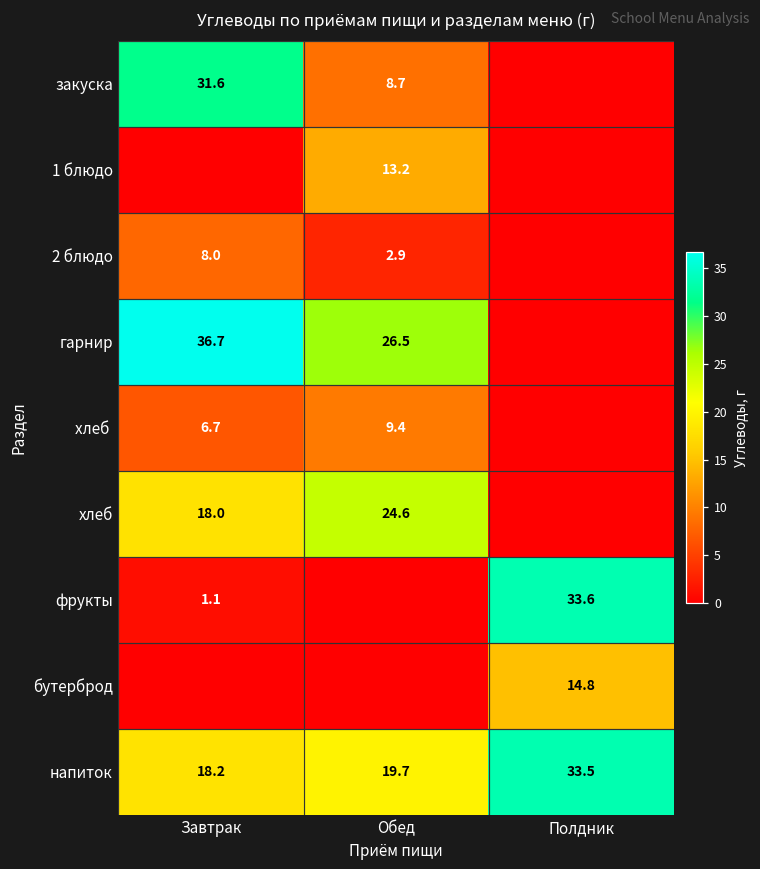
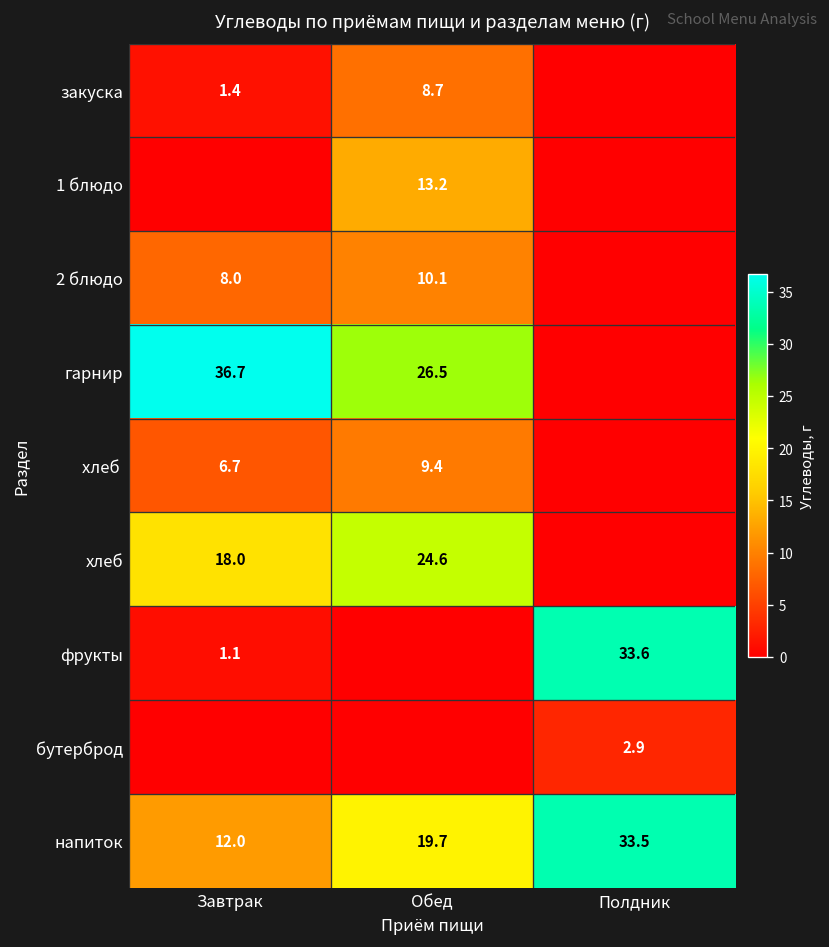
закуска, Завтрак: 31.6 -> 1.4
2 блюдо, Обед: 2.9 -> 10.1
бутерброд, Полдник: 14.8 -> 2.9
напиток, Завтрак: 18.2 -> 12.0
